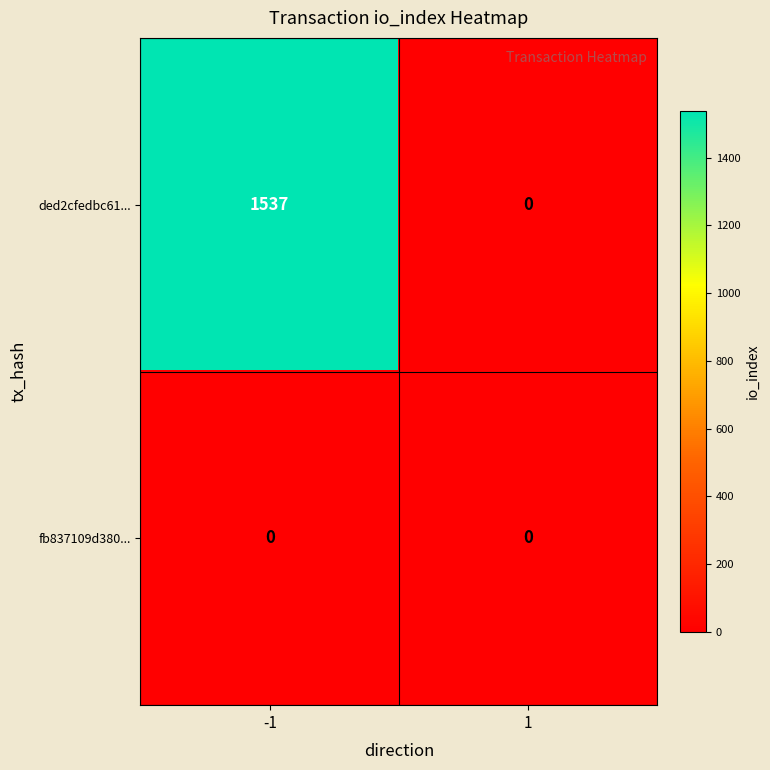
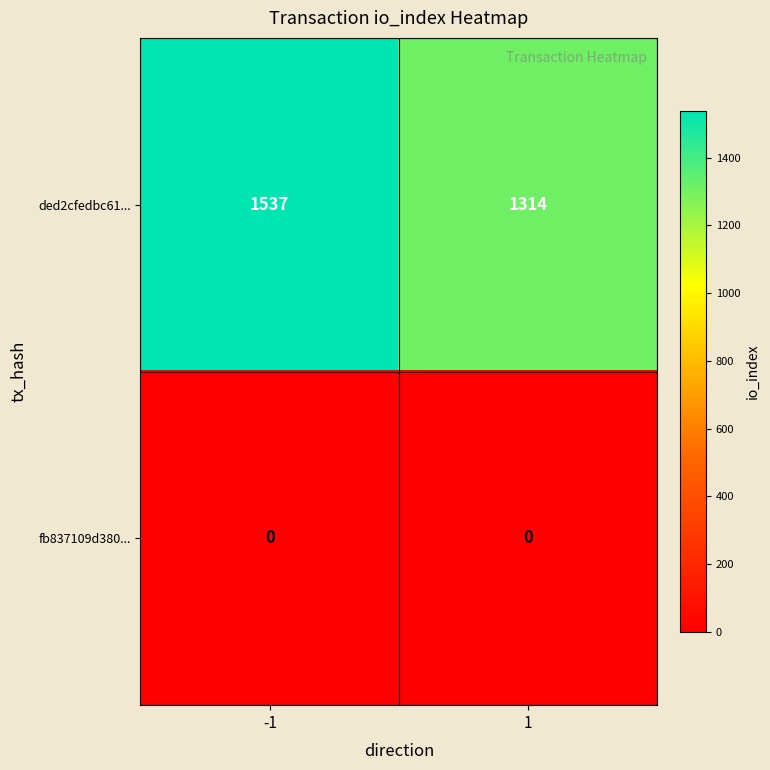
ded2cfedbc61..., 1: 0 -> 1314
